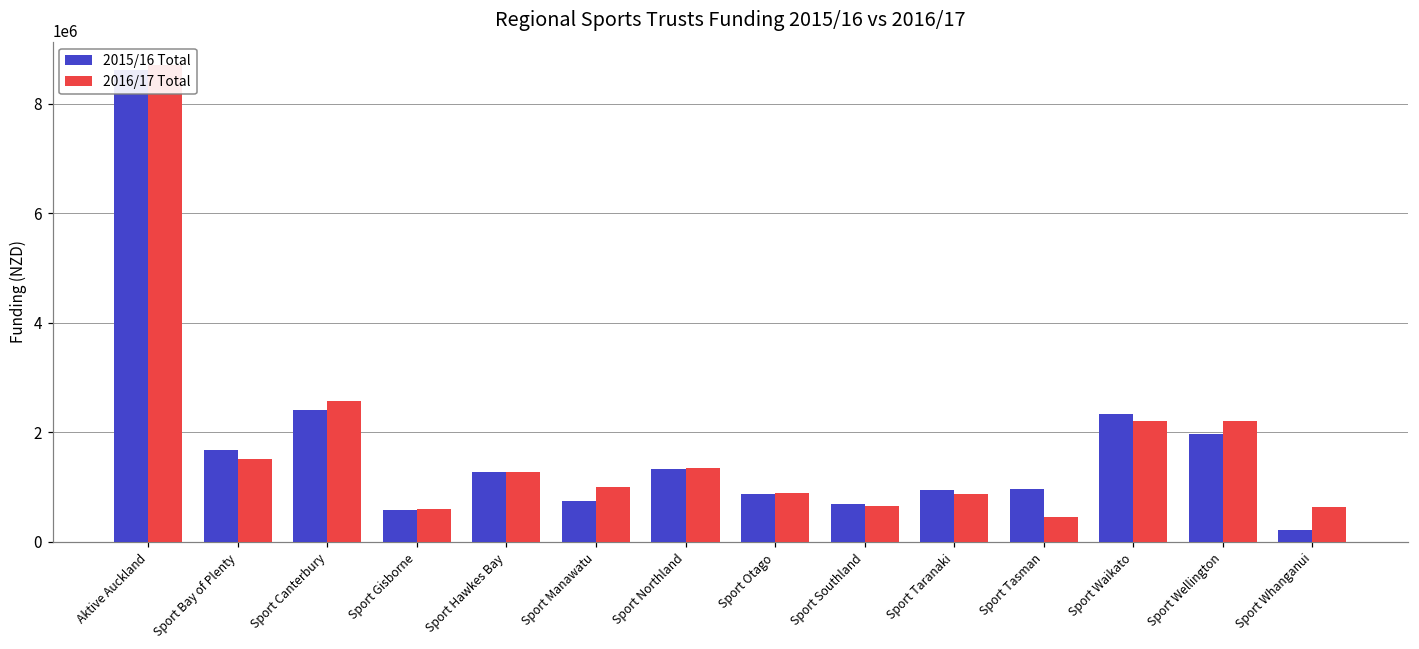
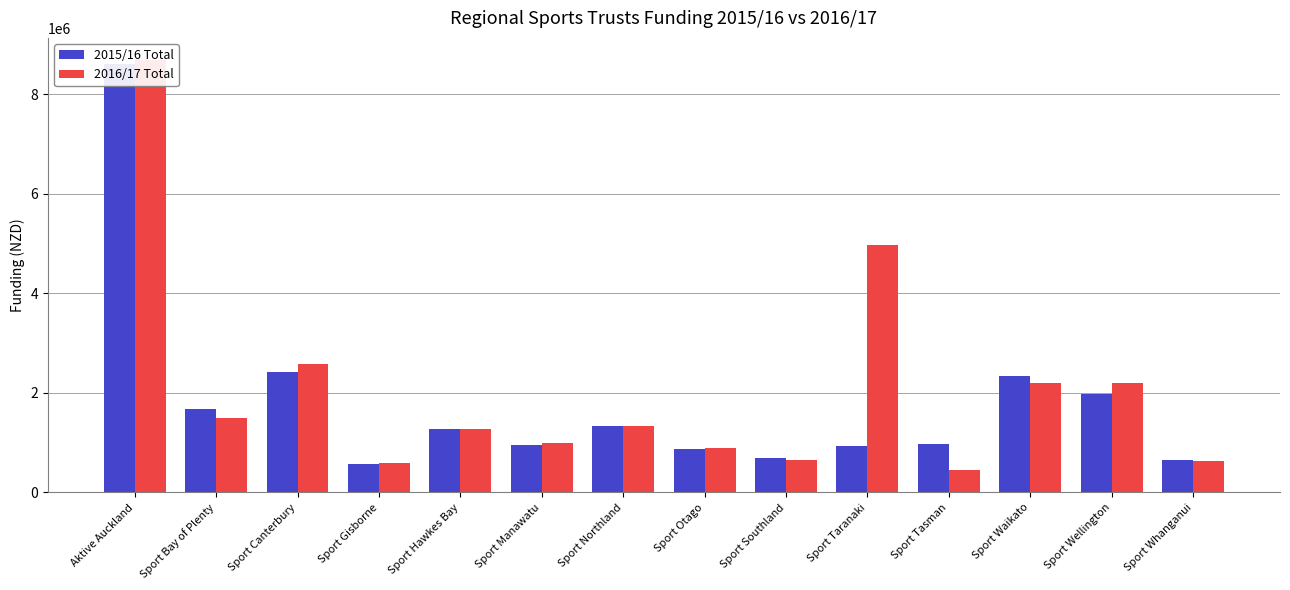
2015/16 Total, Sport Manawatu: 700000 -> 1000000
2016/17 Total, Sport Taranaki: 900000 -> 5000000
2015/16 Total, Sport Whanganui: 200000 -> 600000
